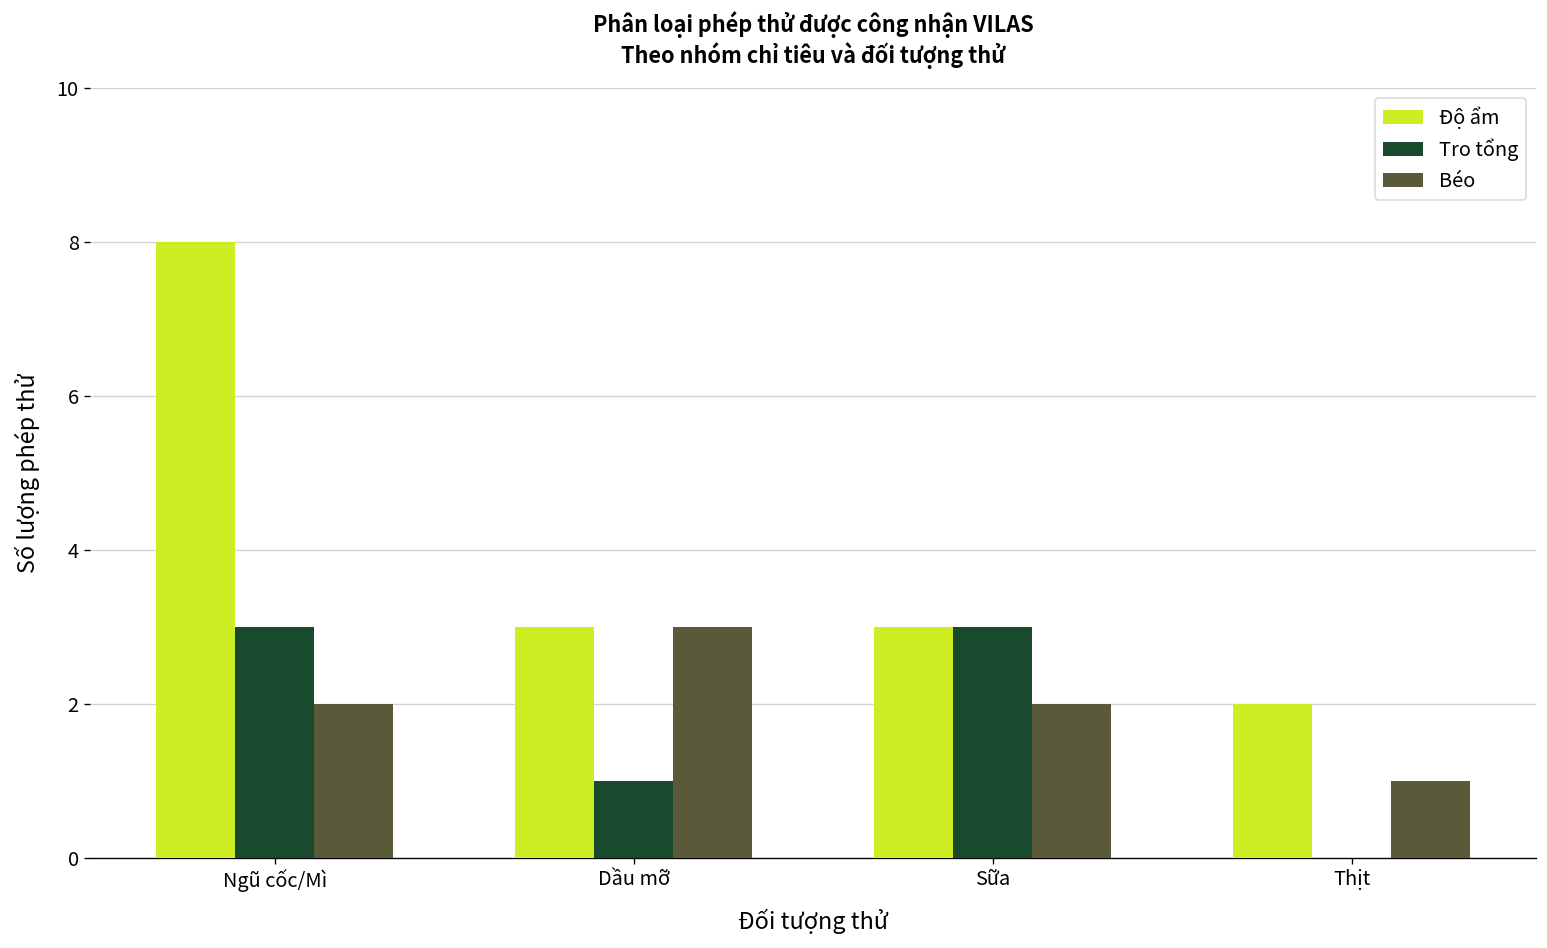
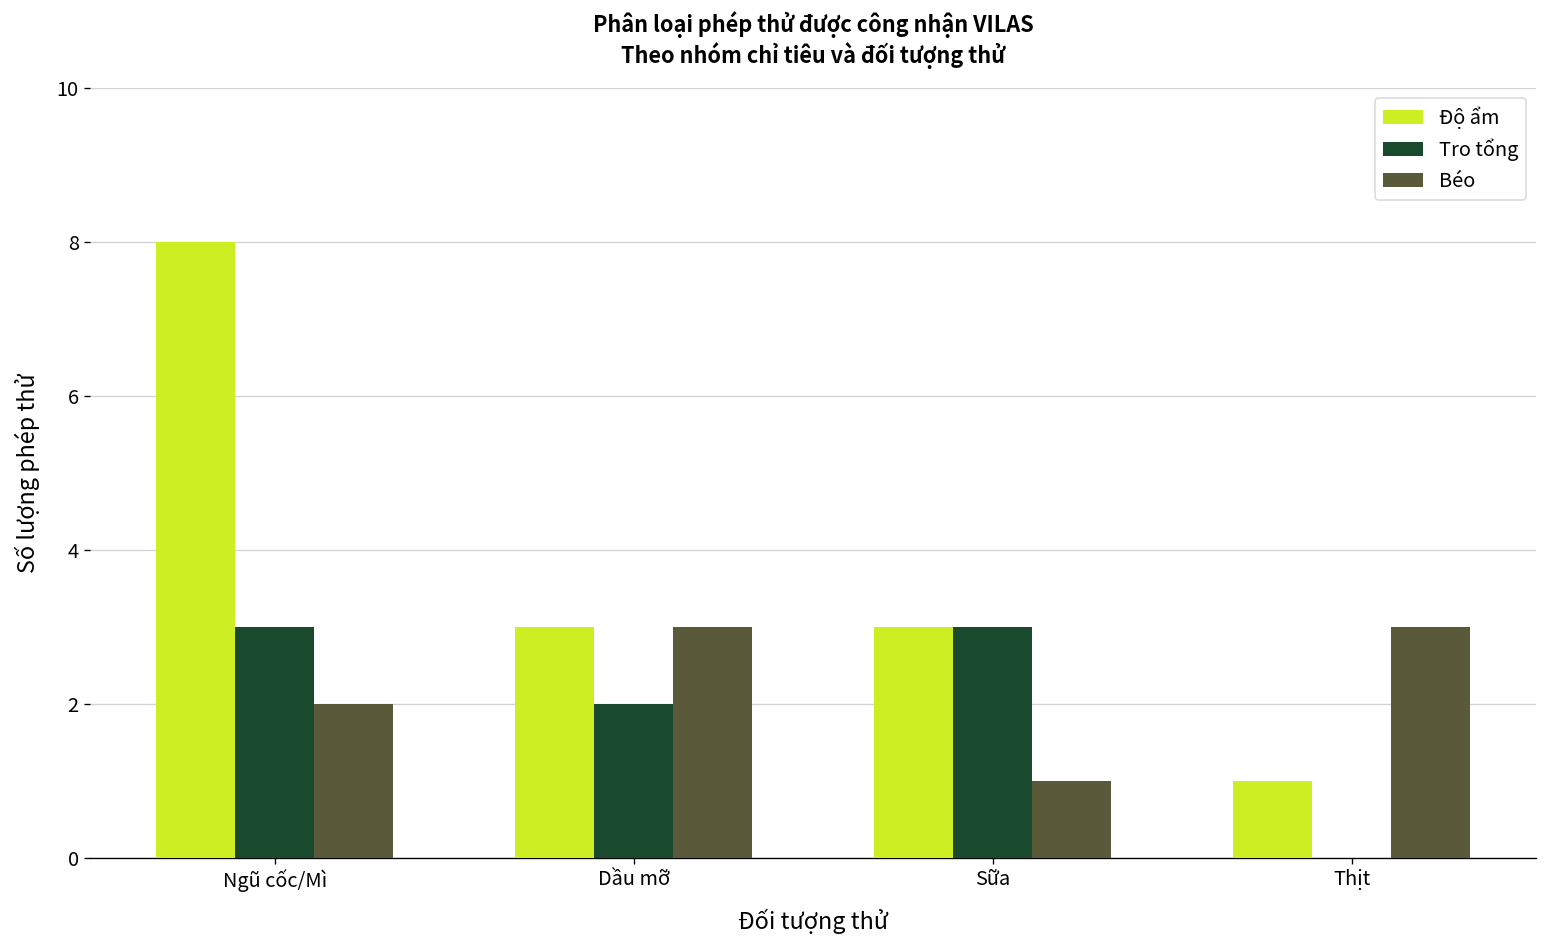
Tro tổng, Dầu mỡ: 1 -> 2
Béo, Sữa: 2 -> 1
Độ ẩm, Thịt: 2 -> 1
Béo, Thịt: 1 -> 3
